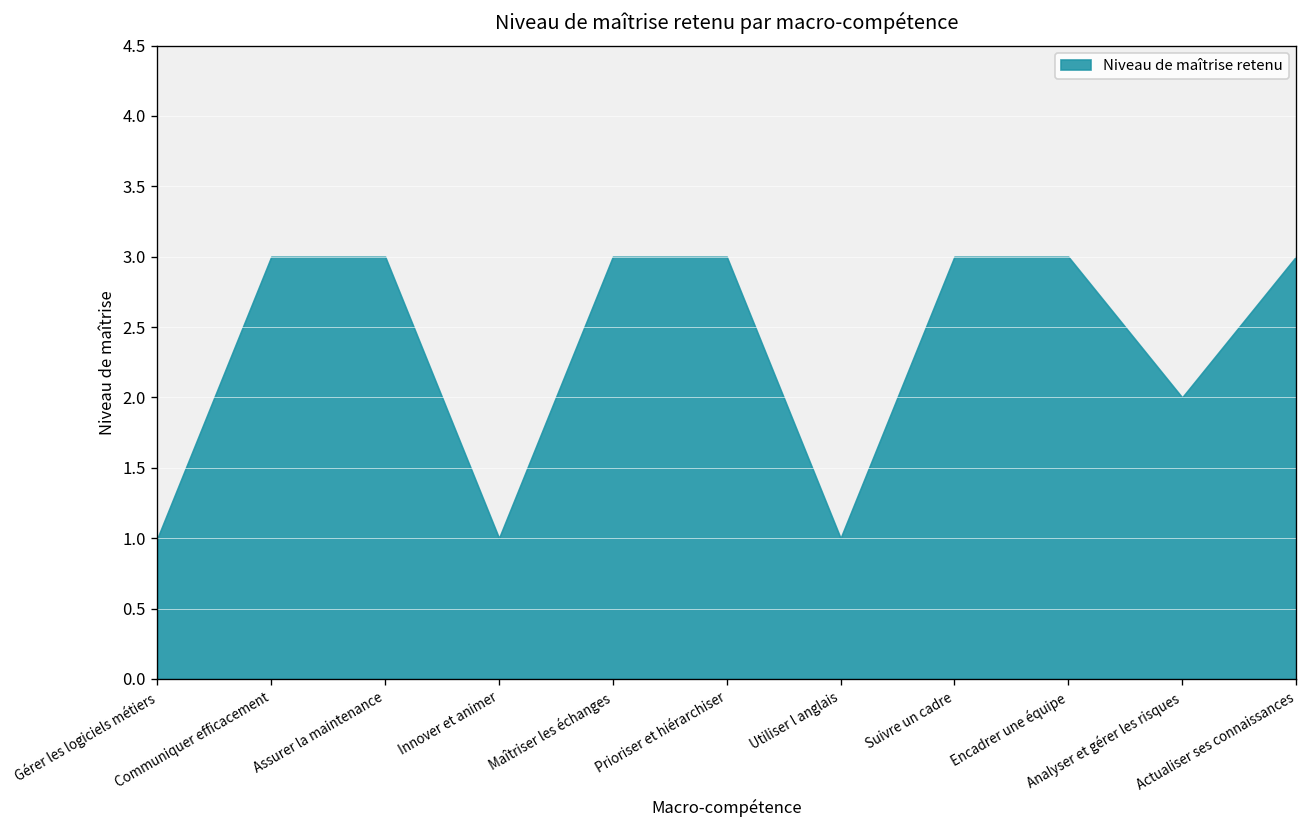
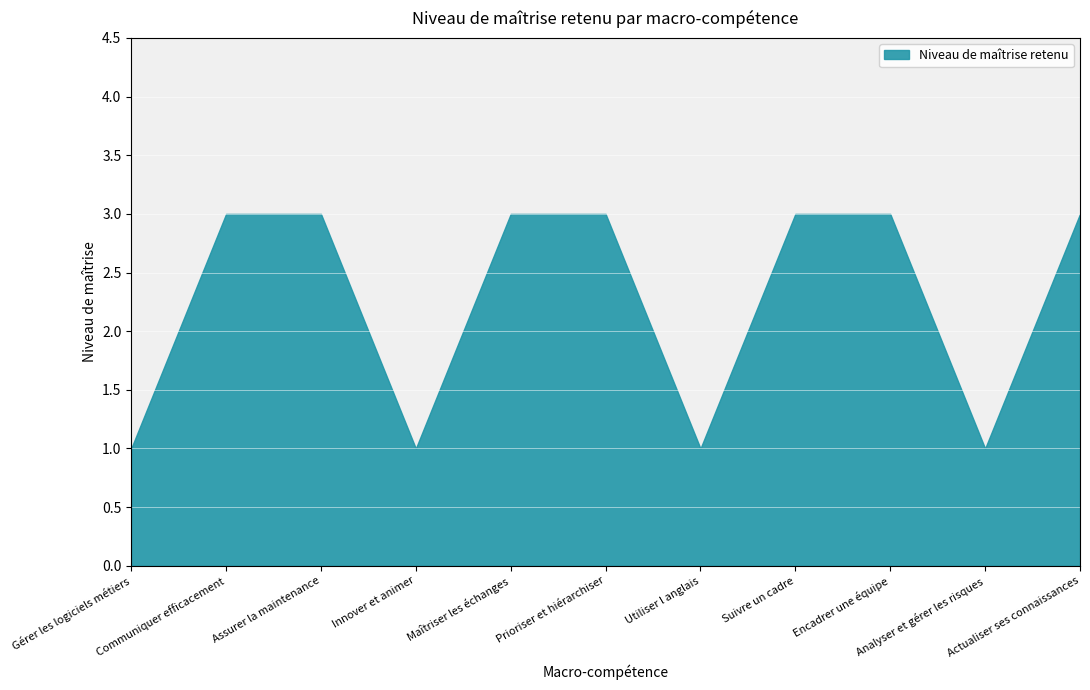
Analyser et gérer les risques: 2 -> 1
